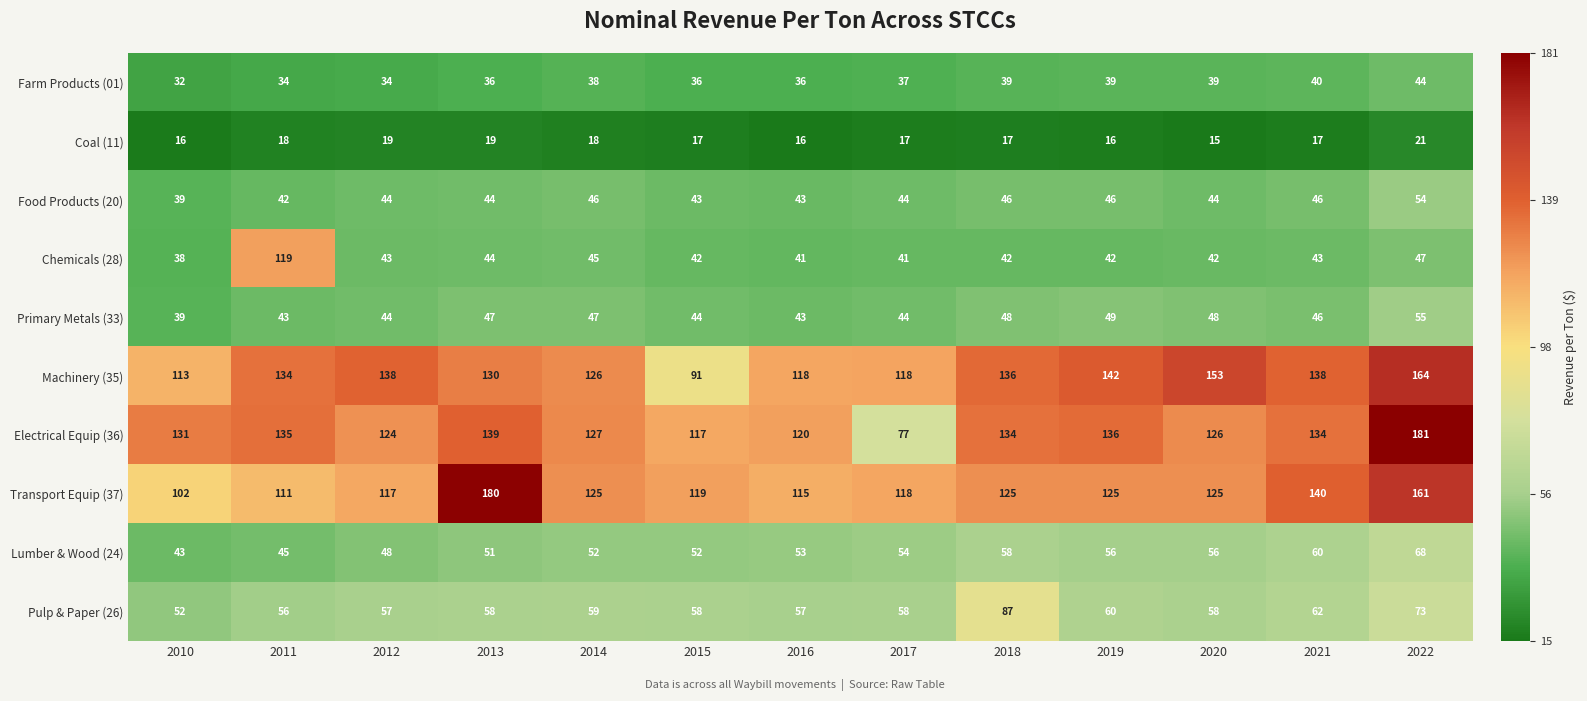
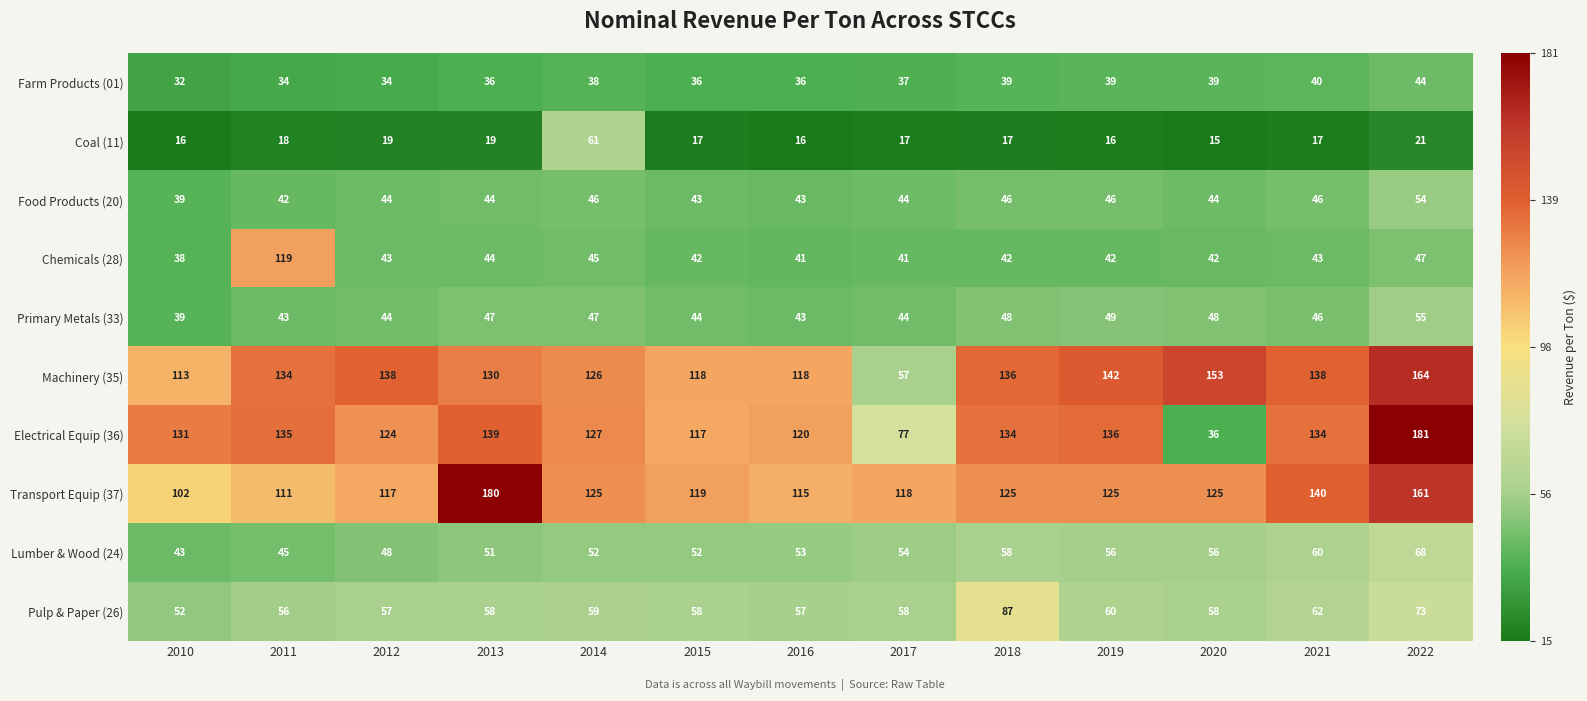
Coal (11), 2014: 18 -> 61
Machinery (35), 2015: 91 -> 118
Machinery (35), 2017: 118 -> 57
Electrical Equip (36), 2020: 126 -> 36
